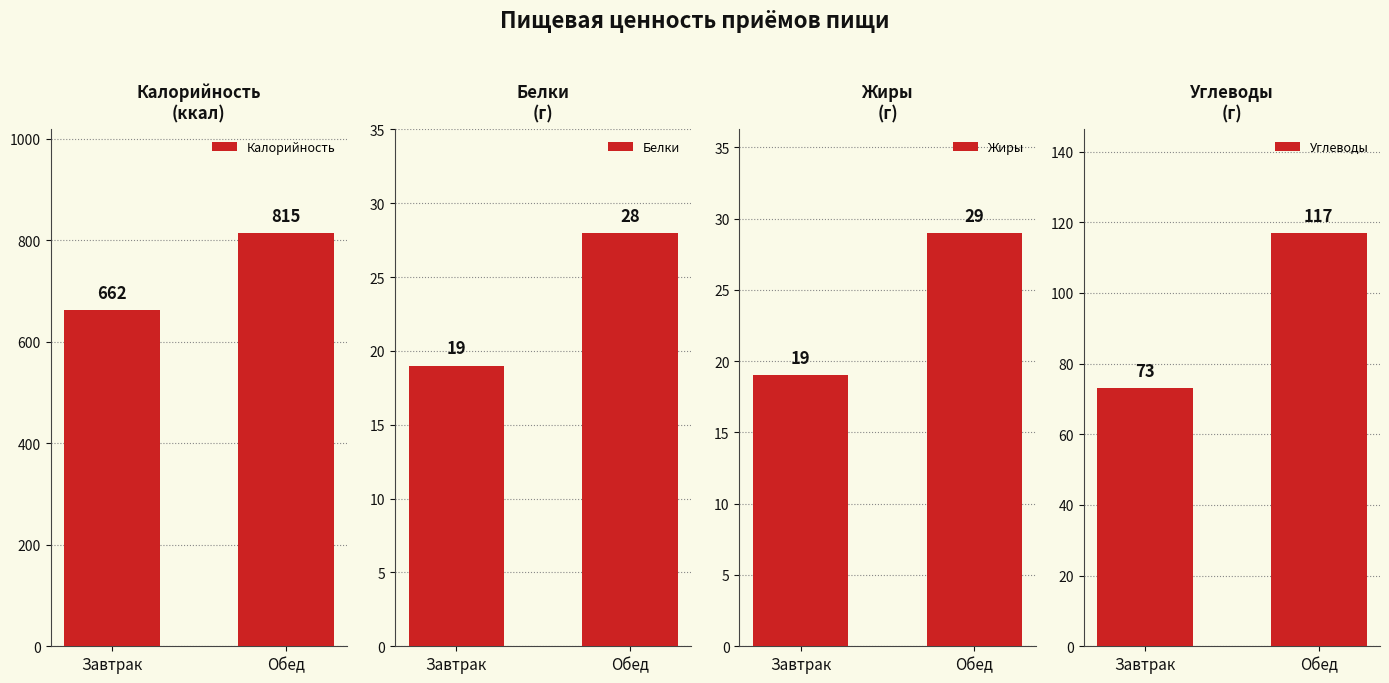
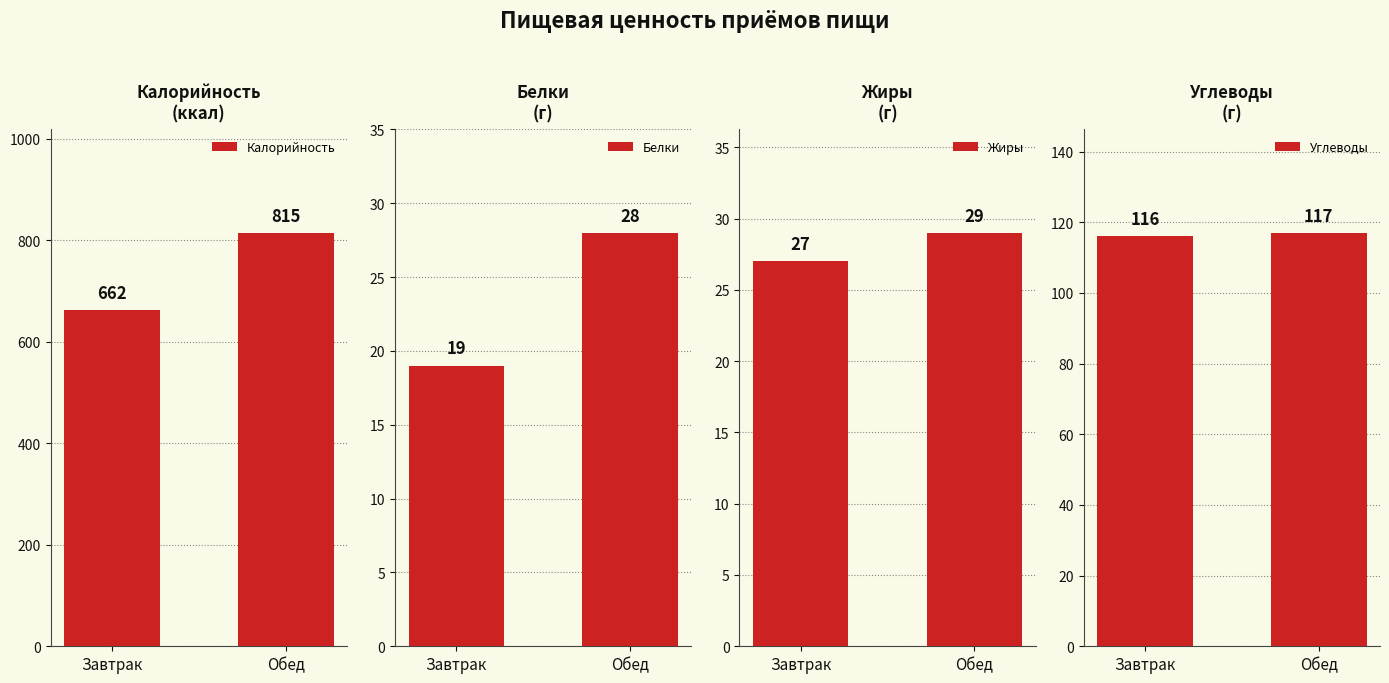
Жиры (г), Завтрак: 19 -> 27
Углеводы (г), Завтрак: 73 -> 116
